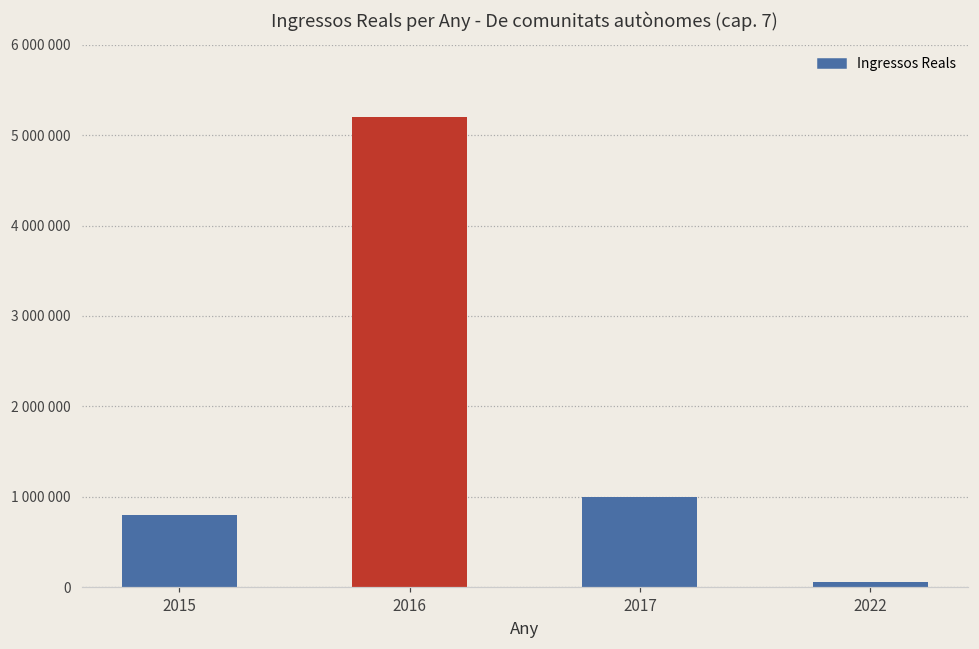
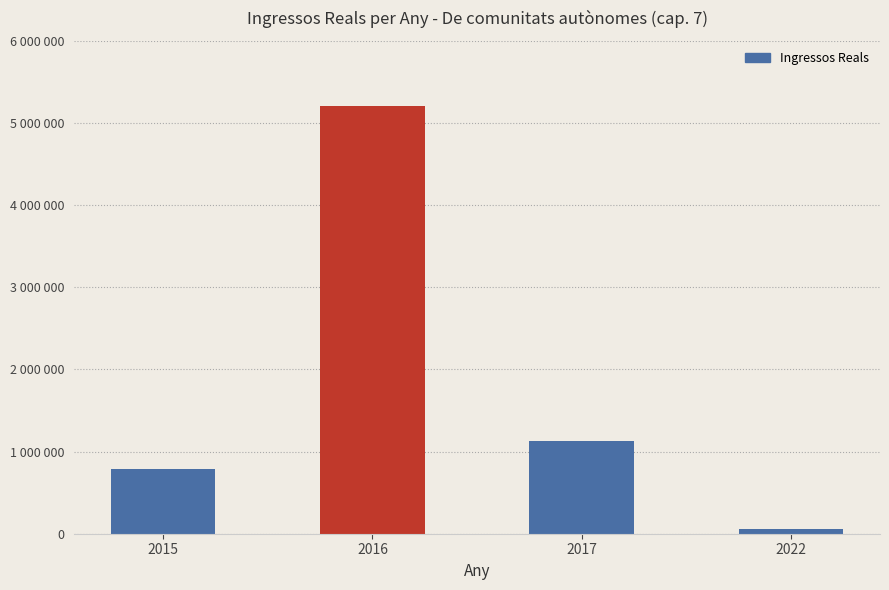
2017: 1000000 -> 1100000
